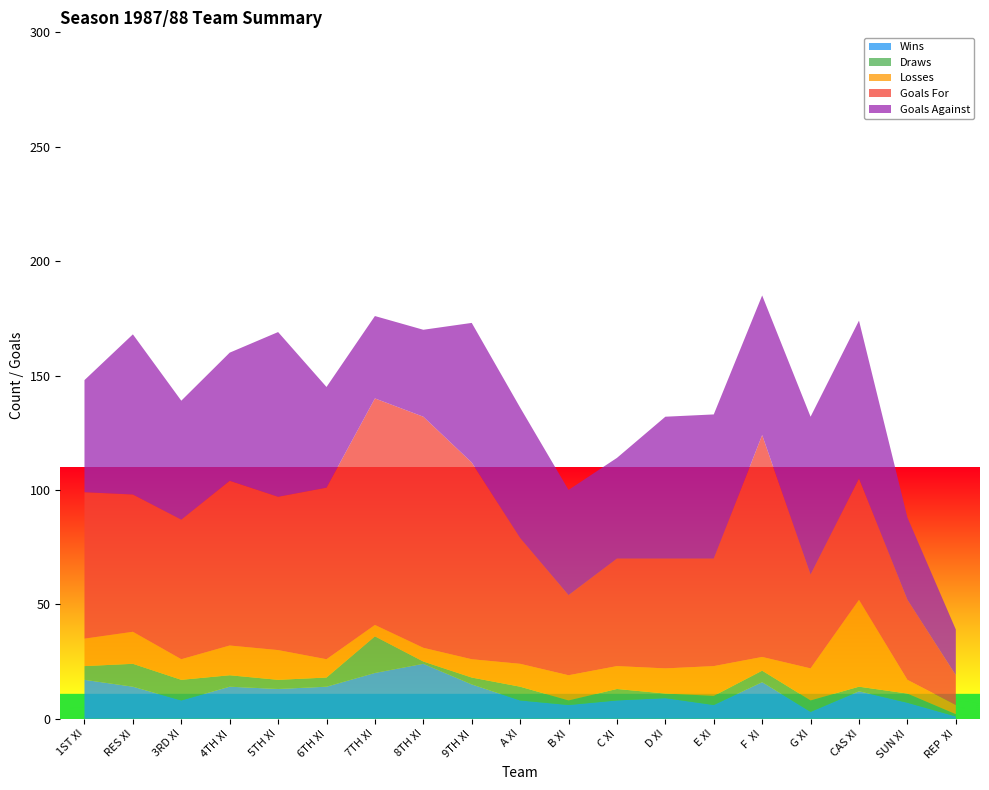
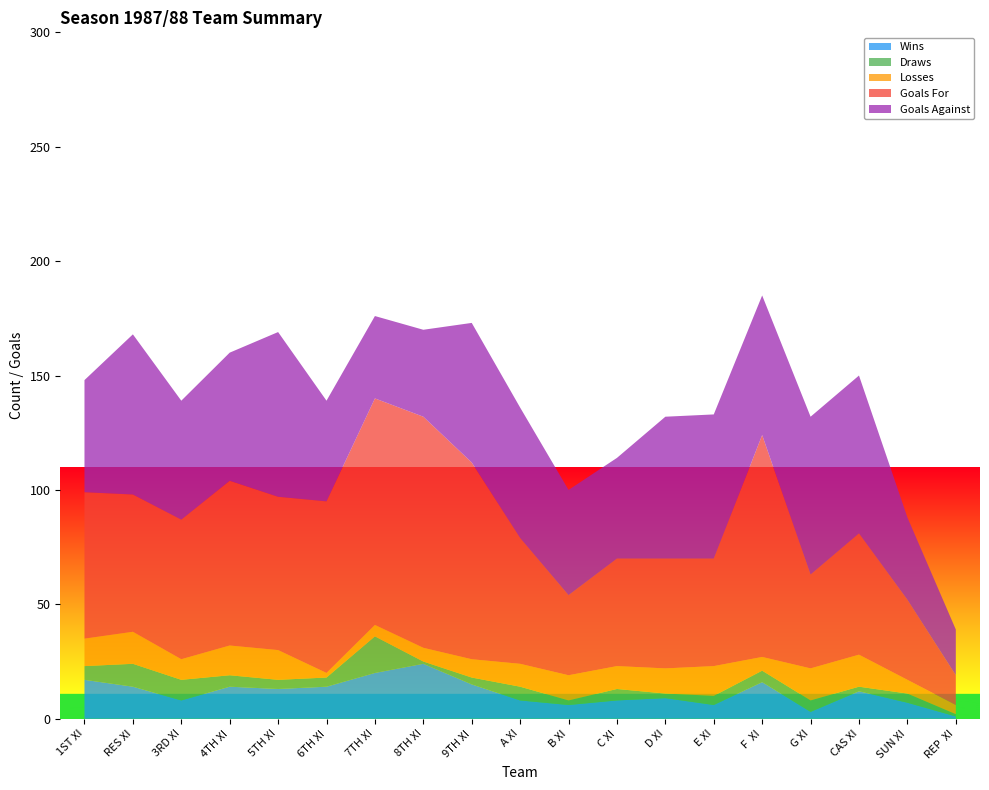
Losses, 6TH XI: 8 -> 2
Losses, CAS XI: 38 -> 14
